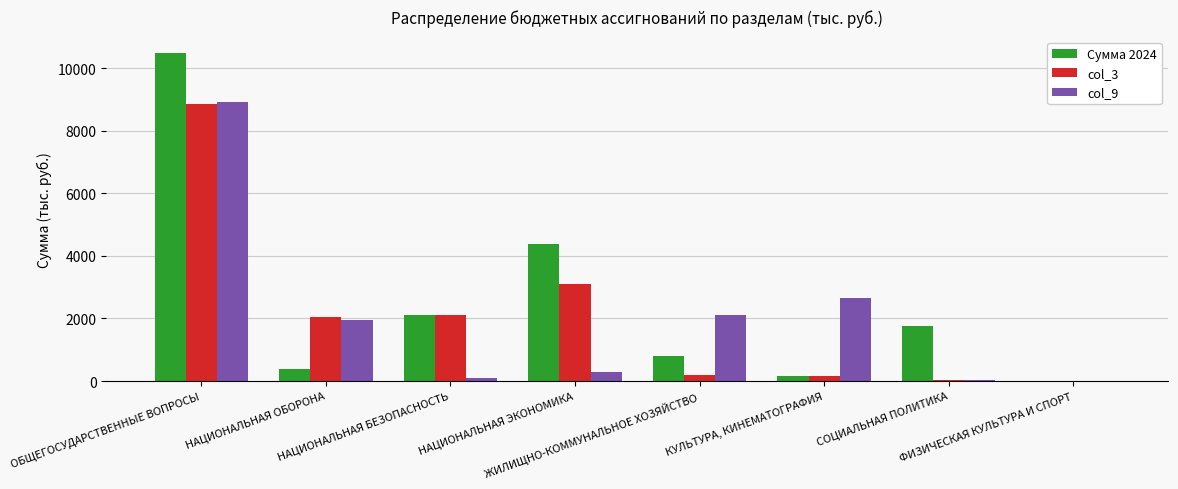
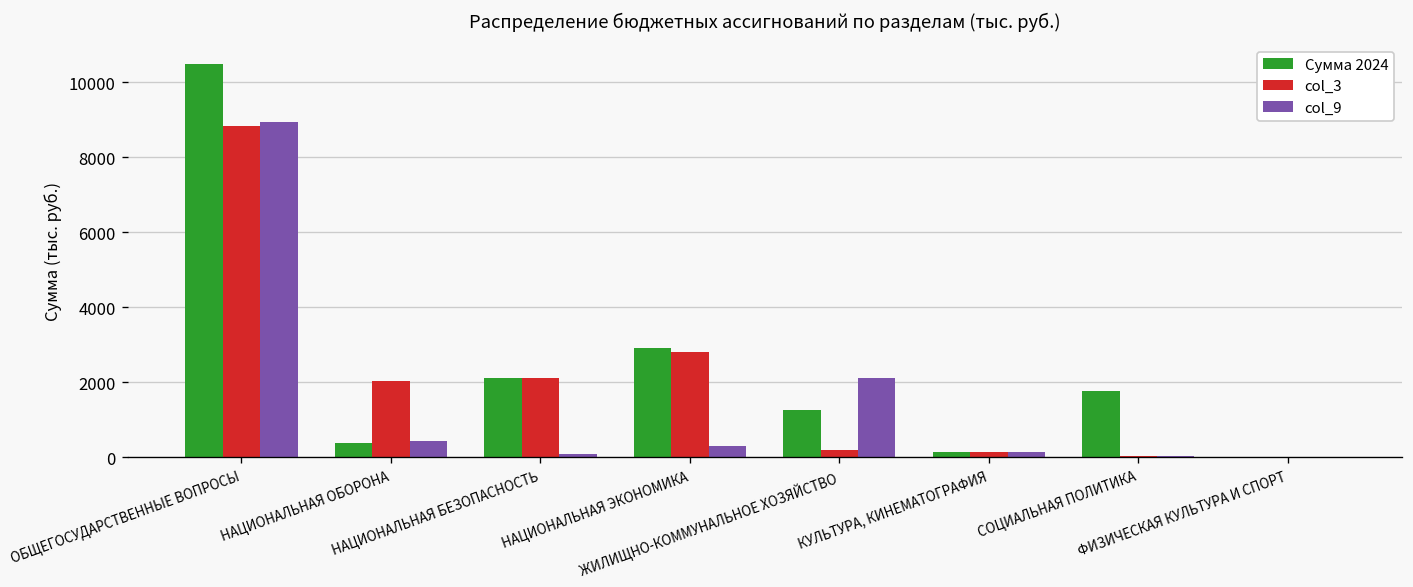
col_9, НАЦИОНАЛЬНАЯ ОБОРОНА: 1900 -> 400
Сумма 2024, НАЦИОНАЛЬНАЯ ЭКОНОМИКА: 4400 -> 2900
col_3, НАЦИОНАЛЬНАЯ ЭКОНОМИКА: 3100 -> 2800
Сумма 2024, ЖИЛИЩНО-КОММУНАЛЬНОЕ ХОЗЯЙСТВО: 800 -> 1300
col_9, КУЛЬТУРА, КИНЕМАТОГРАФИЯ: 2700 -> 100
